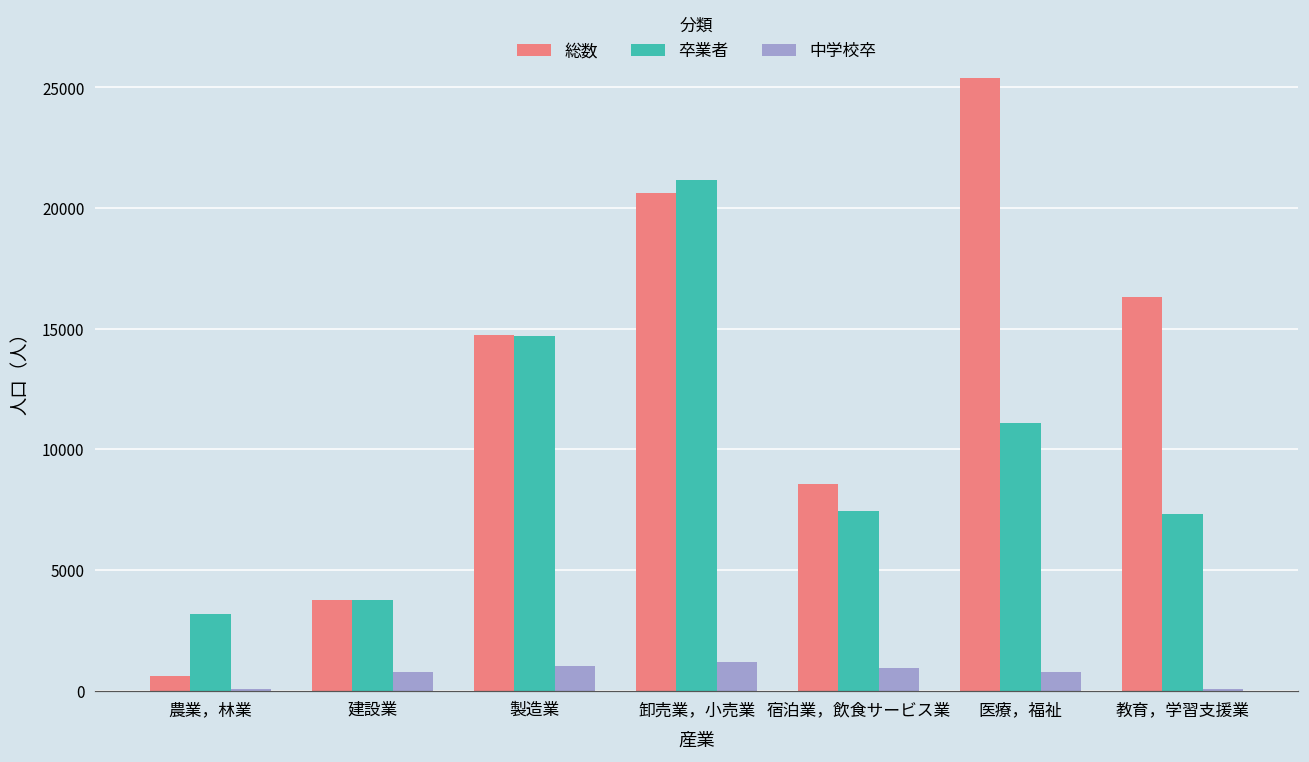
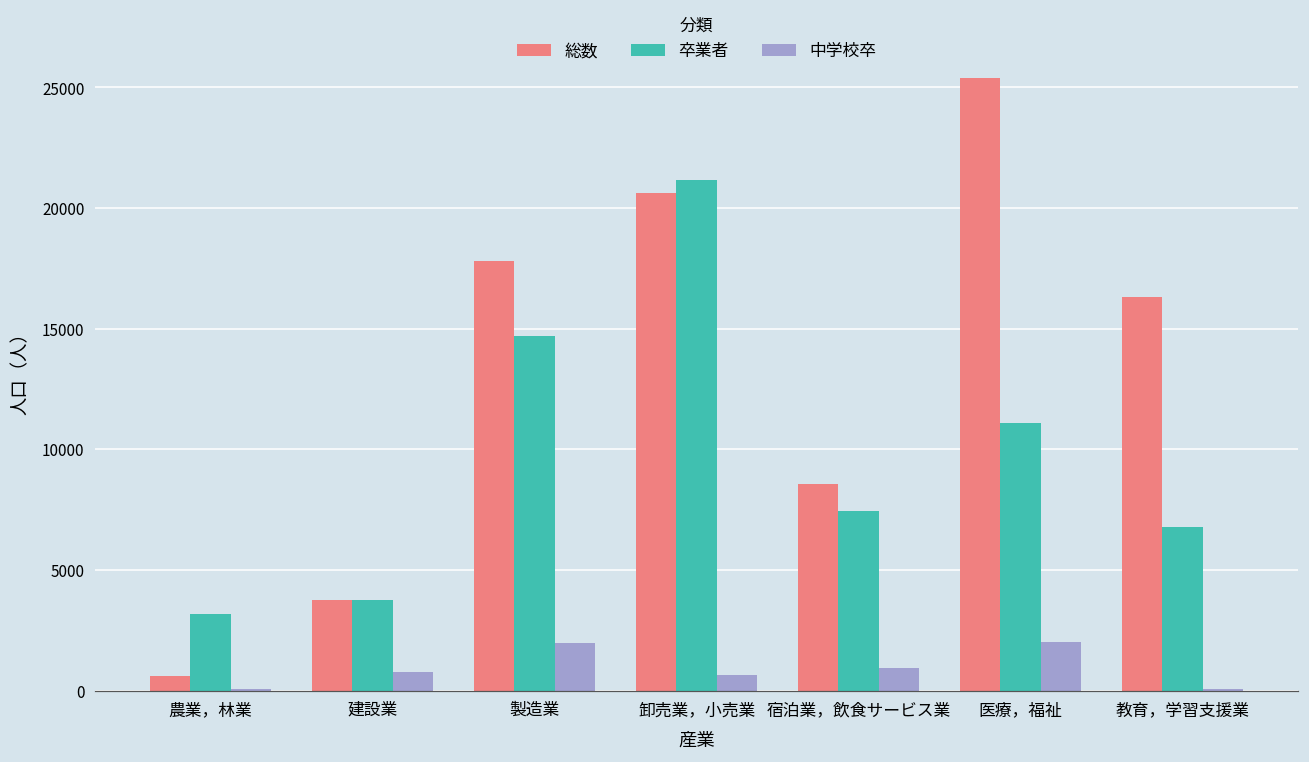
総数, 製造業: 14700 -> 17800
中学校卒, 製造業: 1000 -> 2000
中学校卒, 卸売業，小売業: 1200 -> 600
中学校卒, 医療，福祉: 800 -> 2000
卒業者, 教育，学習支援業: 7300 -> 6800
